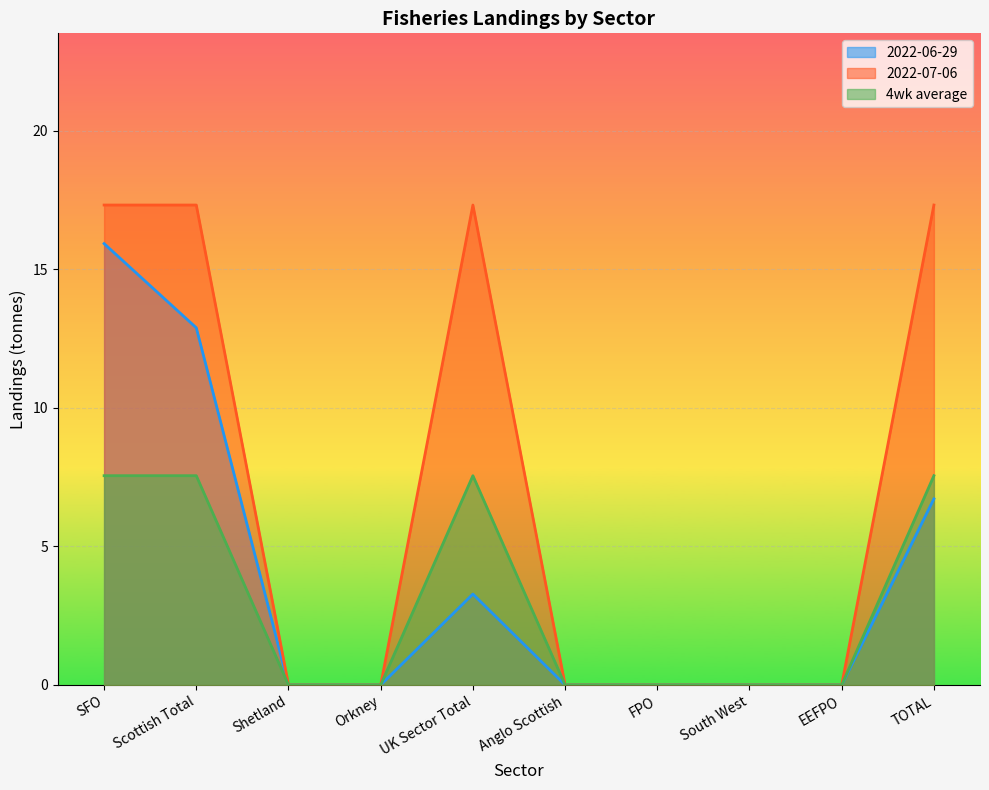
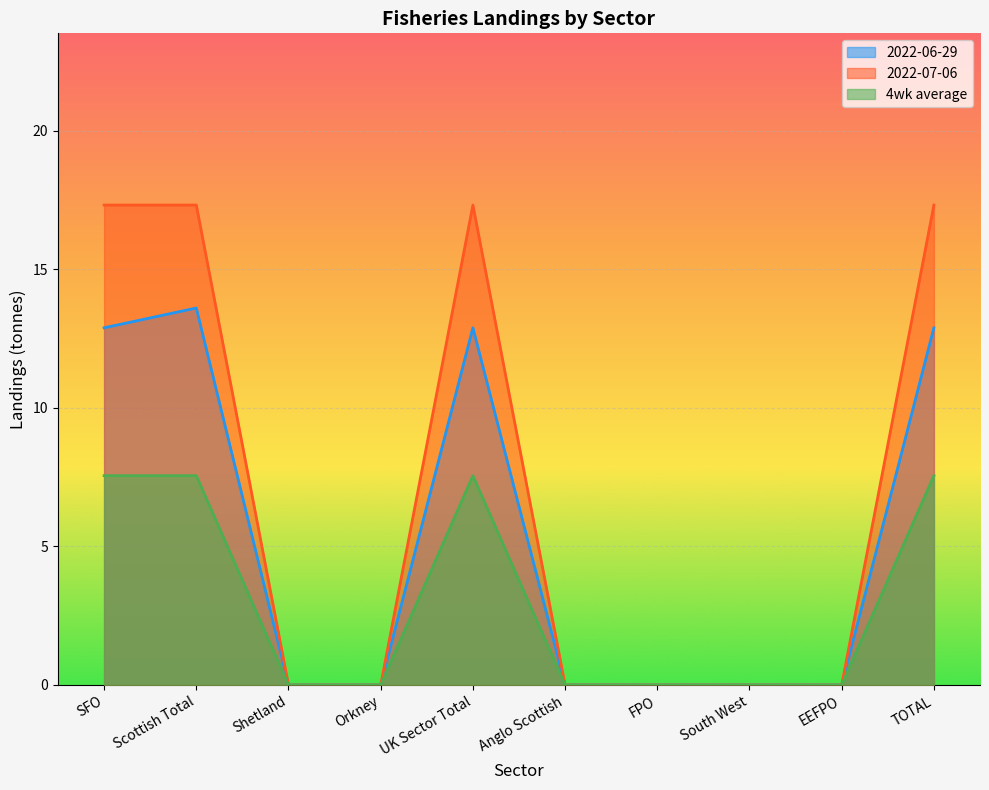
2022-06-29, SFO: 15.9 -> 12.9
2022-06-29, Scottish Total: 12.9 -> 13.6
2022-06-29, UK Sector Total: 3.3 -> 12.9
2022-06-29, TOTAL: 6.7 -> 12.9
